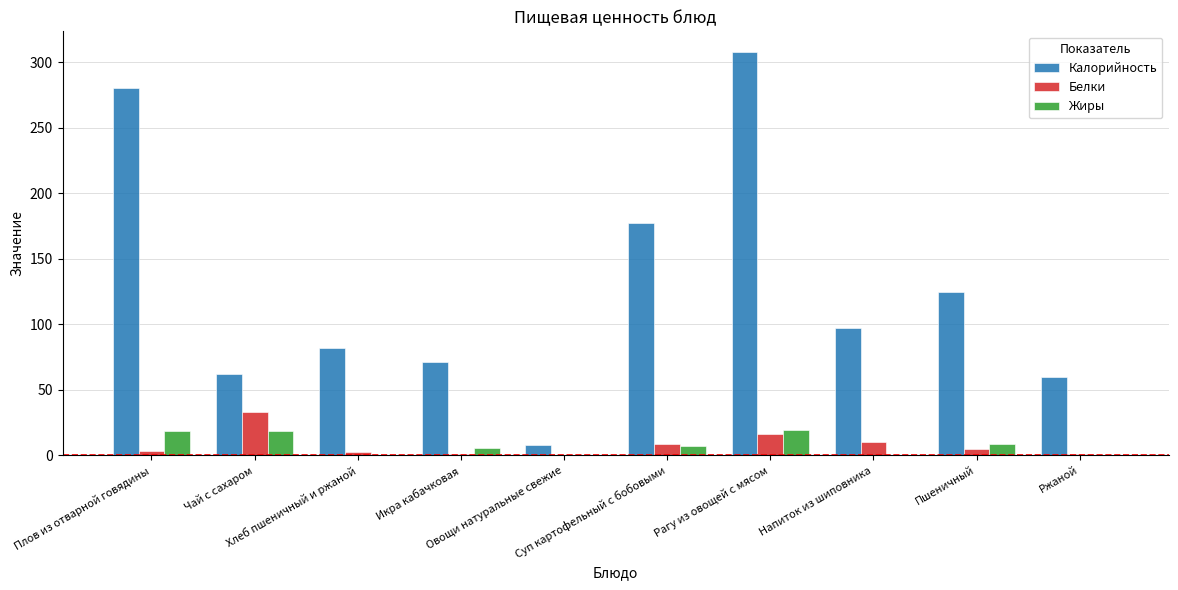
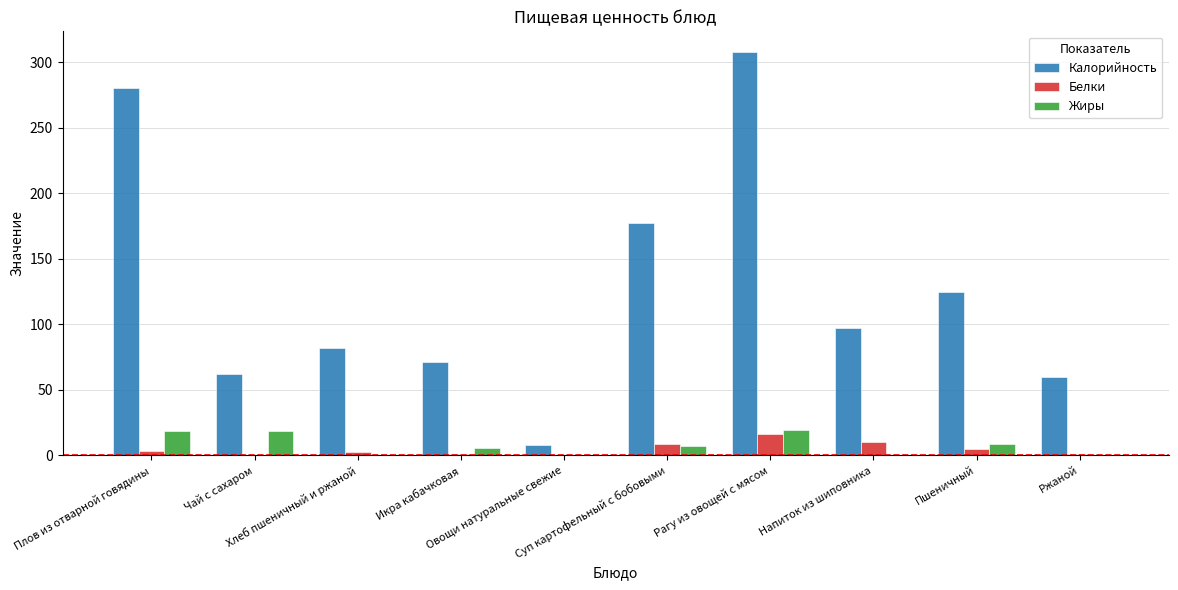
Белки, Чай с сахаром: 33 -> 0
